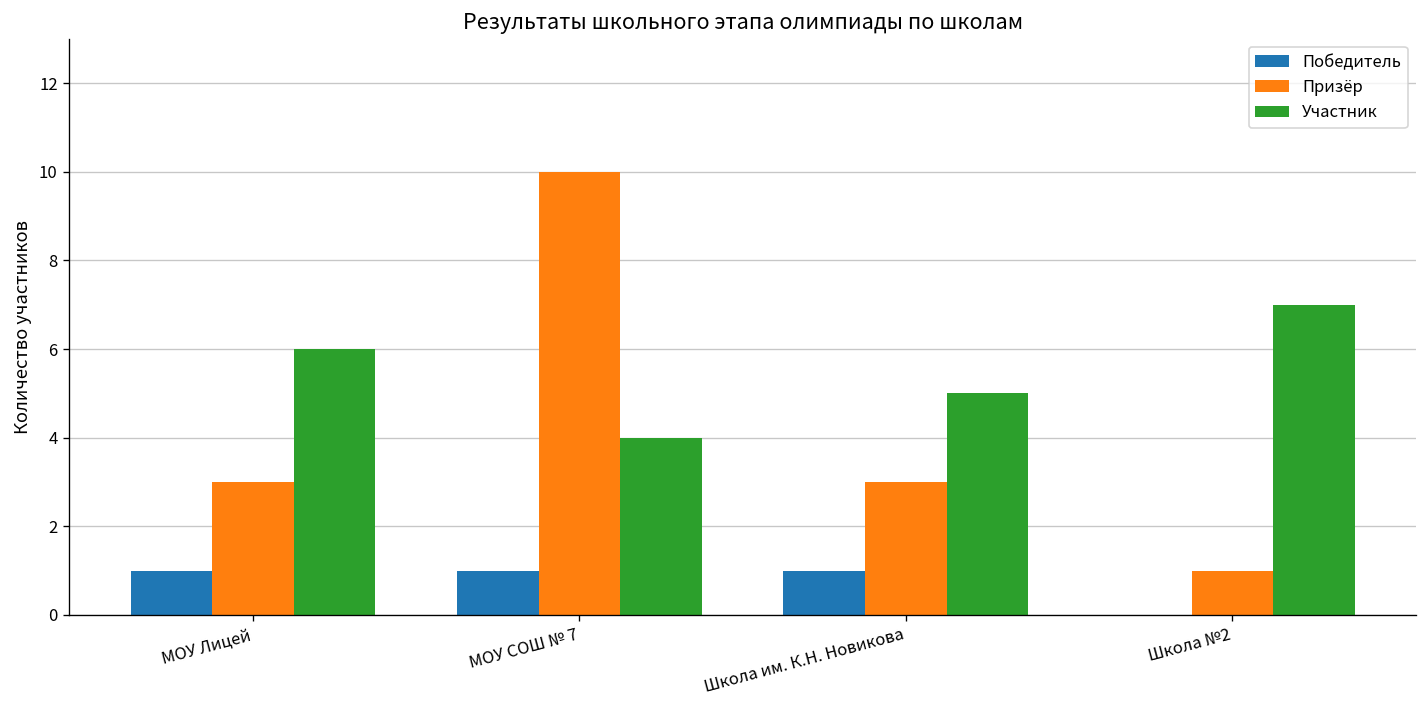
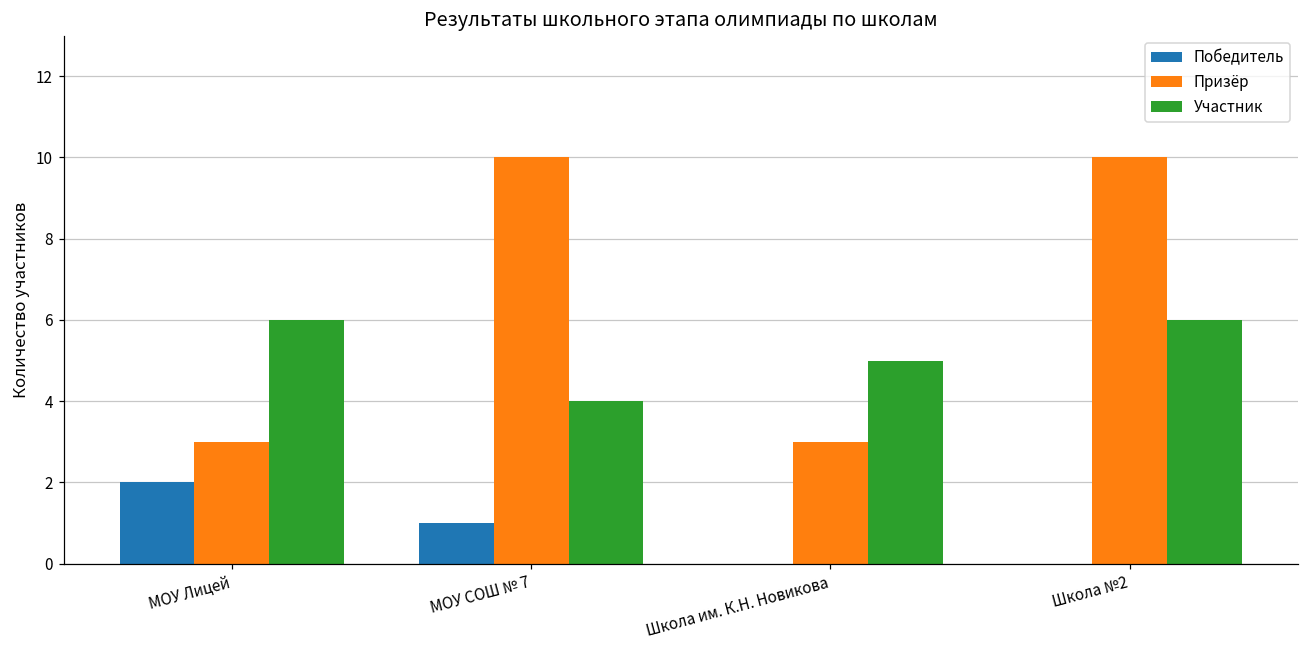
Победитель, МОУ Лицей: 1 -> 2
Победитель, Школа им. К.Н. Новикова: 1 -> 0
Призёр, Школа №2: 1 -> 10
Участник, Школа №2: 7 -> 6
